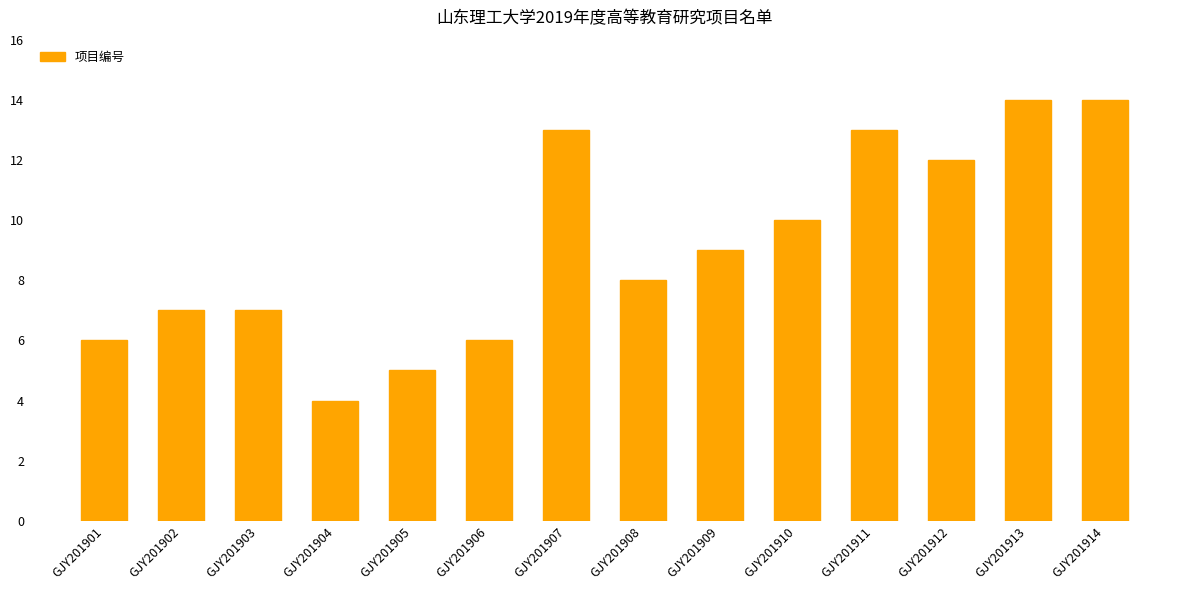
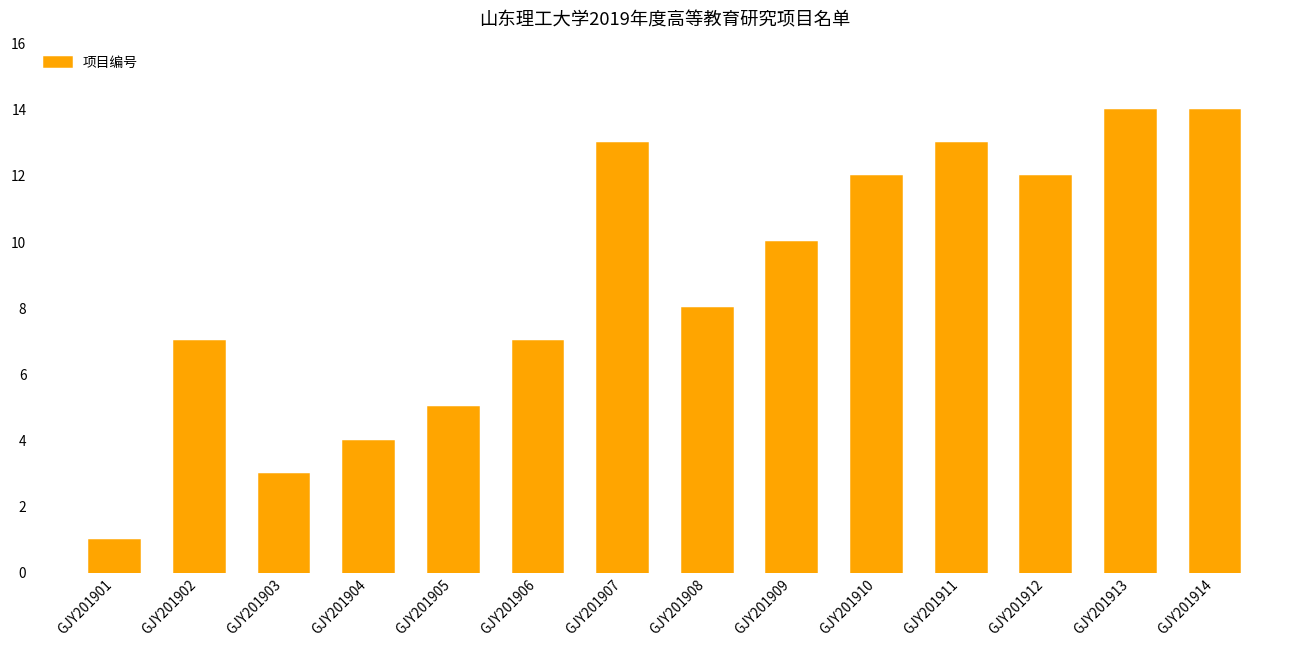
GJY201901: 6 -> 1
GJY201903: 7 -> 3
GJY201906: 6 -> 7
GJY201909: 9 -> 10
GJY201910: 10 -> 12
